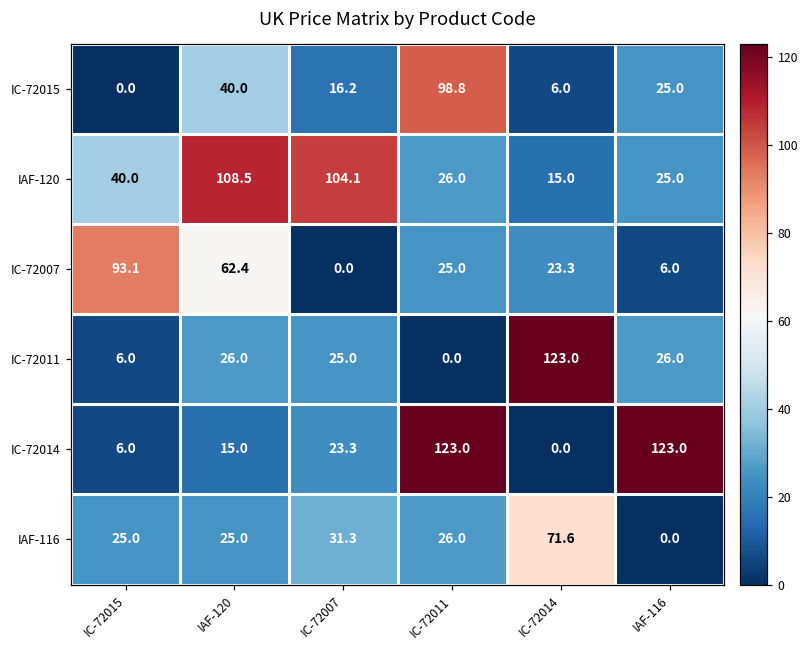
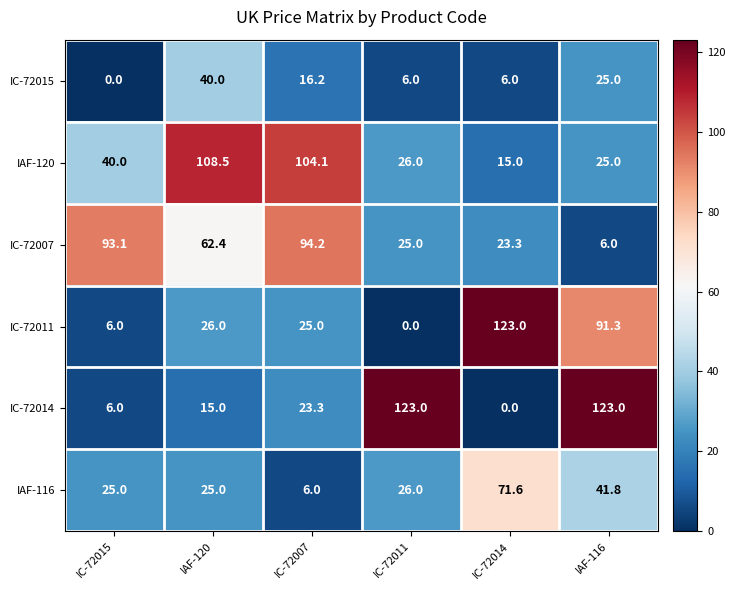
IC-72015, IC-72011: 98.8 -> 6.0
IC-72007, IC-72007: 0.0 -> 94.2
IC-72011, IAF-116: 26.0 -> 91.3
IAF-116, IC-72007: 31.3 -> 6.0
IAF-116, IAF-116: 0.0 -> 41.8
